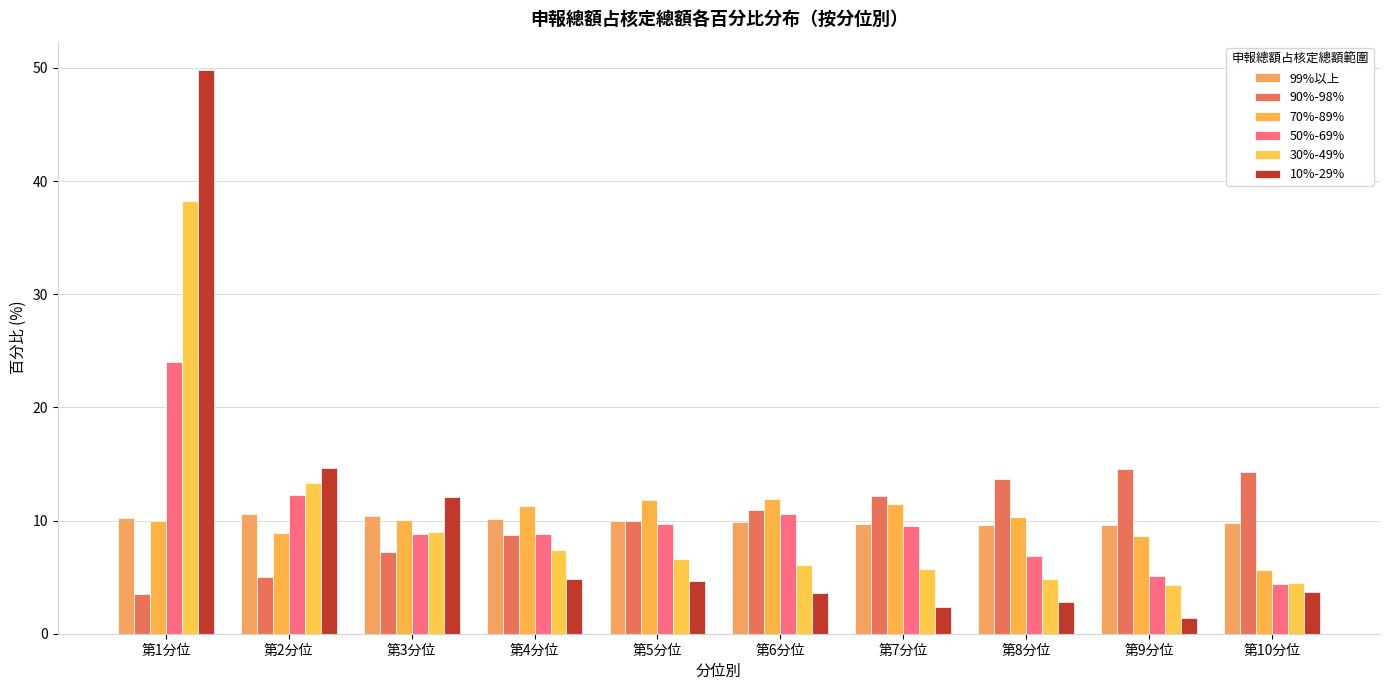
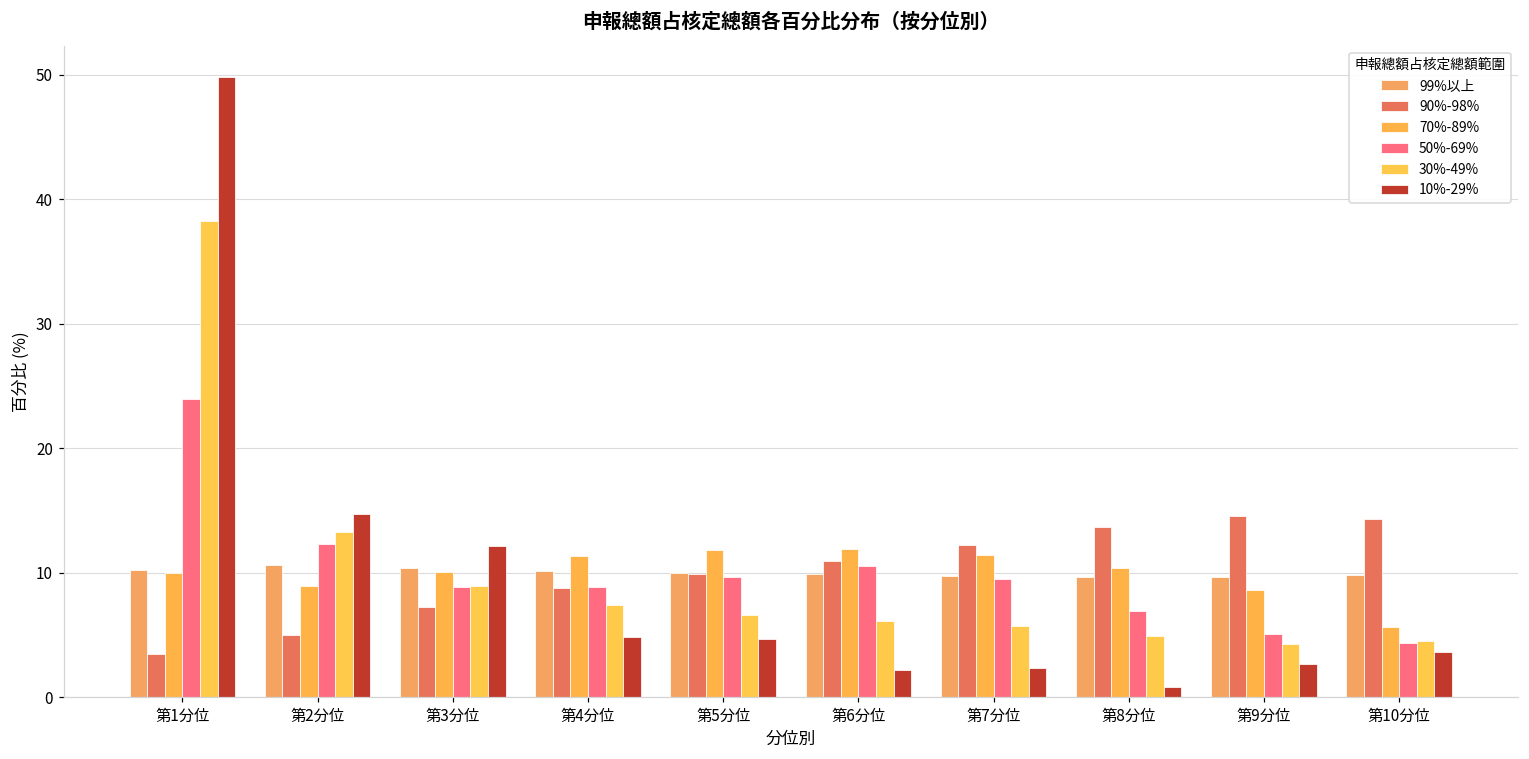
10%-29%, 第6分位: 3.6 -> 2.2
10%-29%, 第8分位: 2.8 -> 0.9
10%-29%, 第9分位: 1.4 -> 2.7
